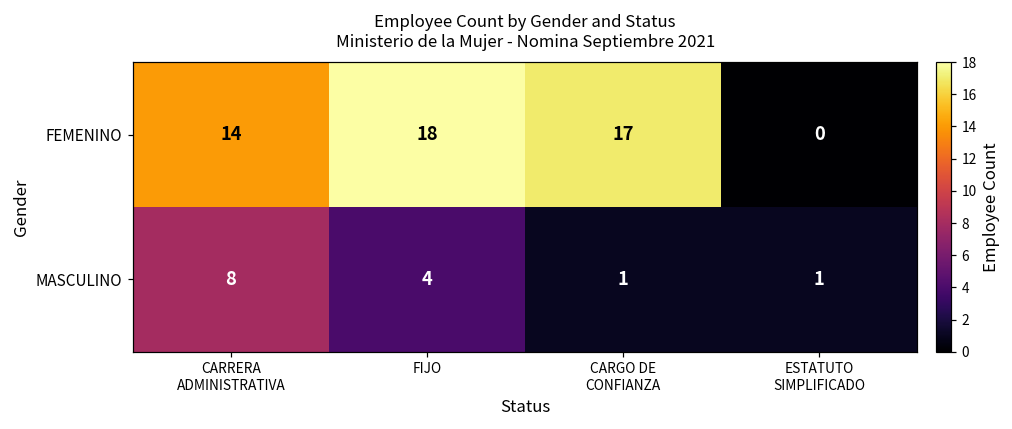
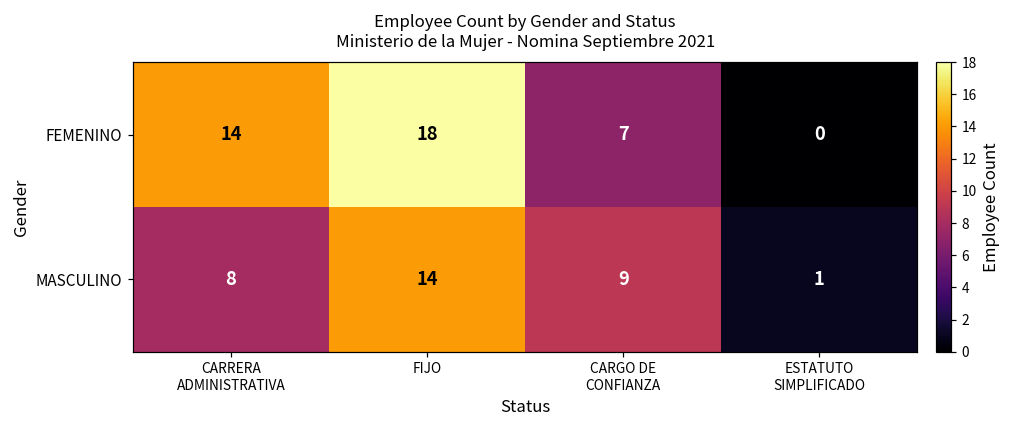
FEMENINO, CARGO DE CONFIANZA: 17 -> 7
MASCULINO, FIJO: 4 -> 14
MASCULINO, CARGO DE CONFIANZA: 1 -> 9
